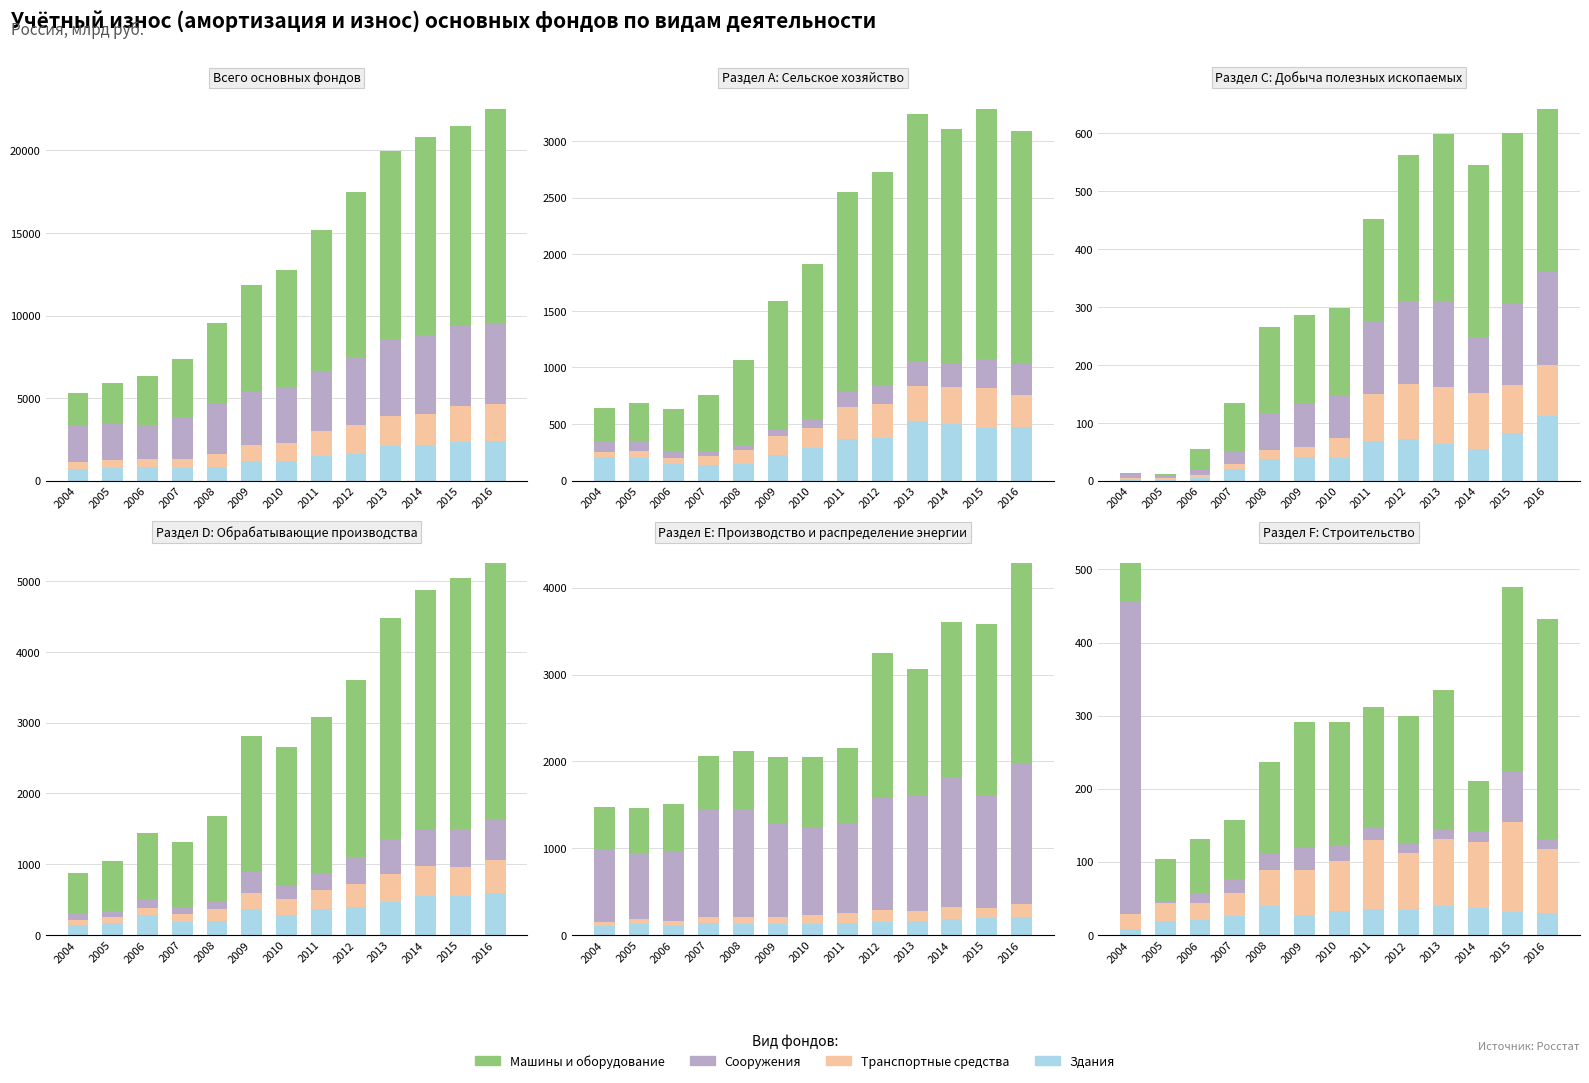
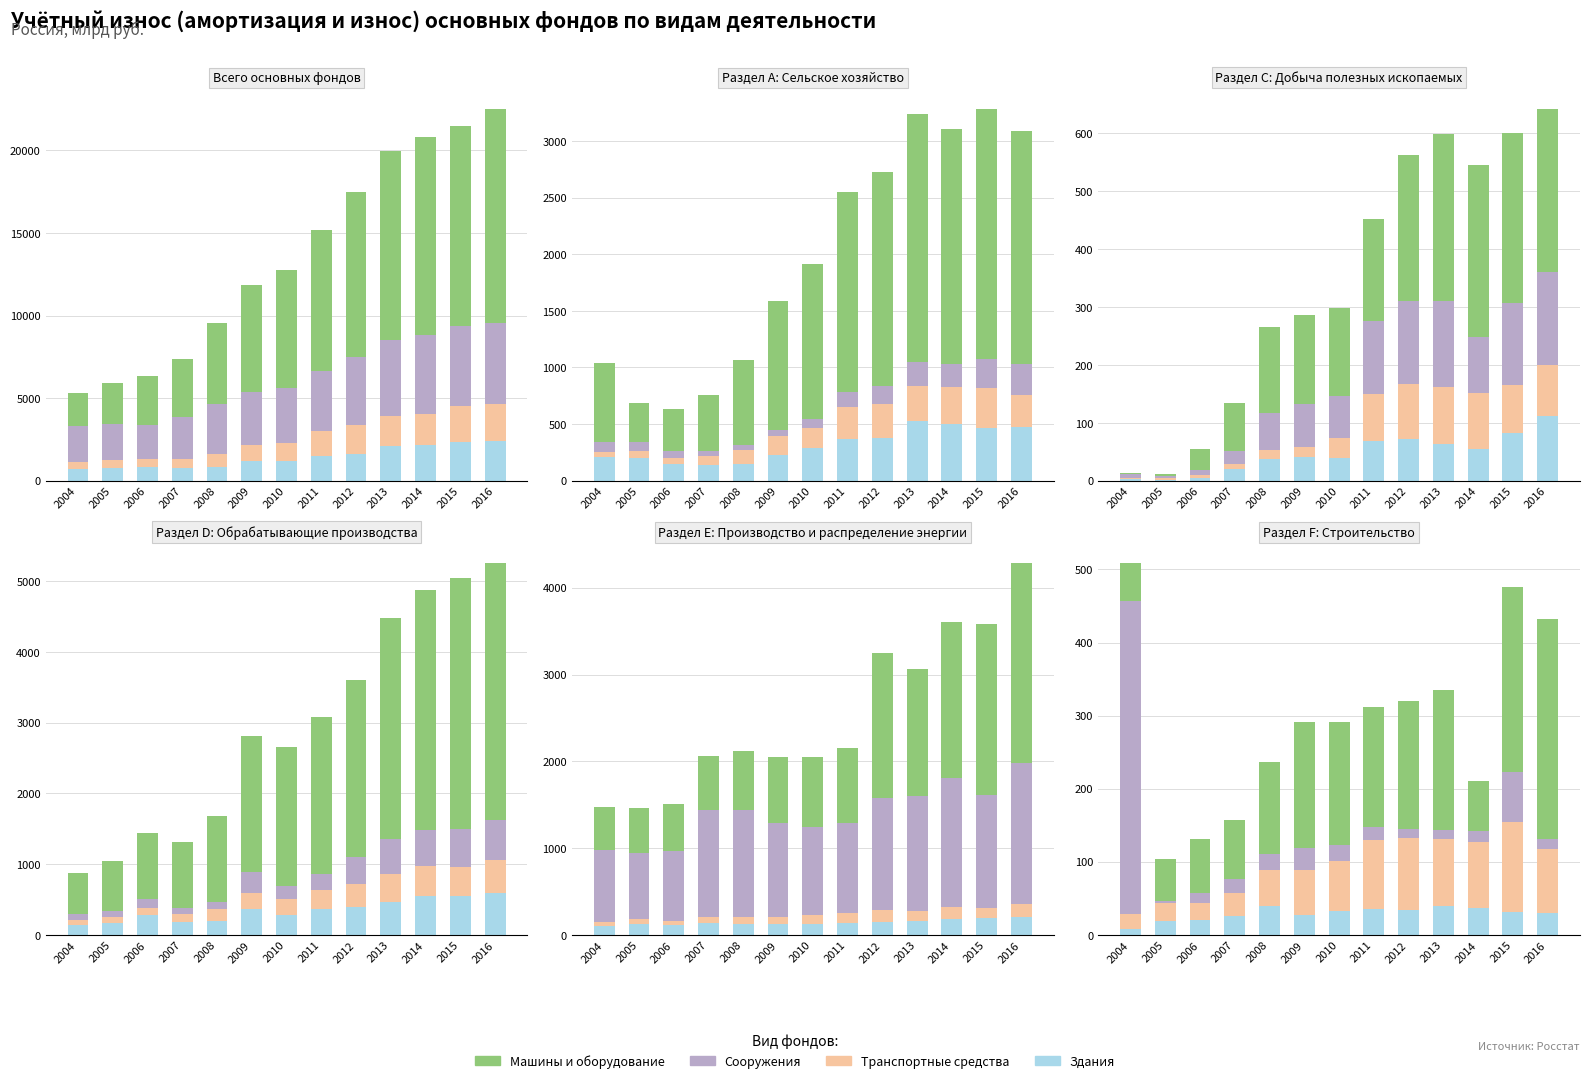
Раздел А: Сельское хозяйство, Машины и оборудование, 2004: 300 -> 700
Раздел F: Строительство, Транспортные средства, 2012: 80 -> 100
